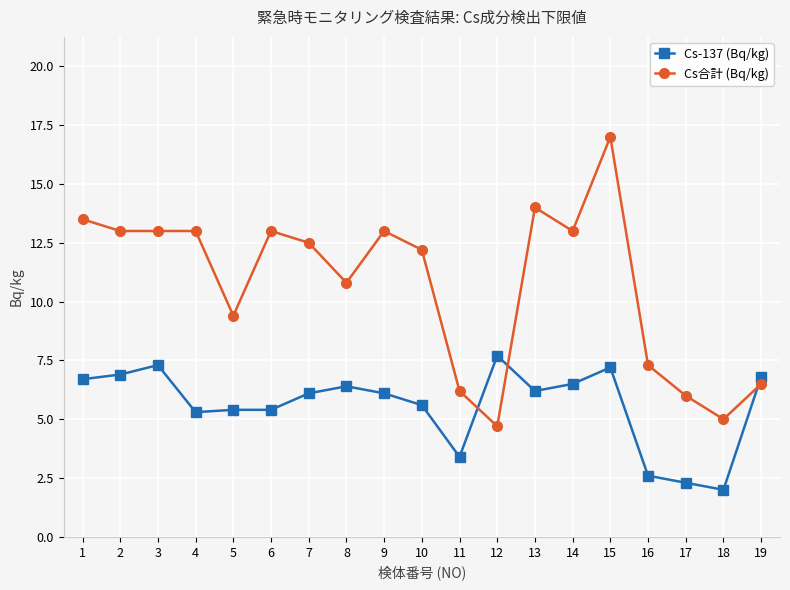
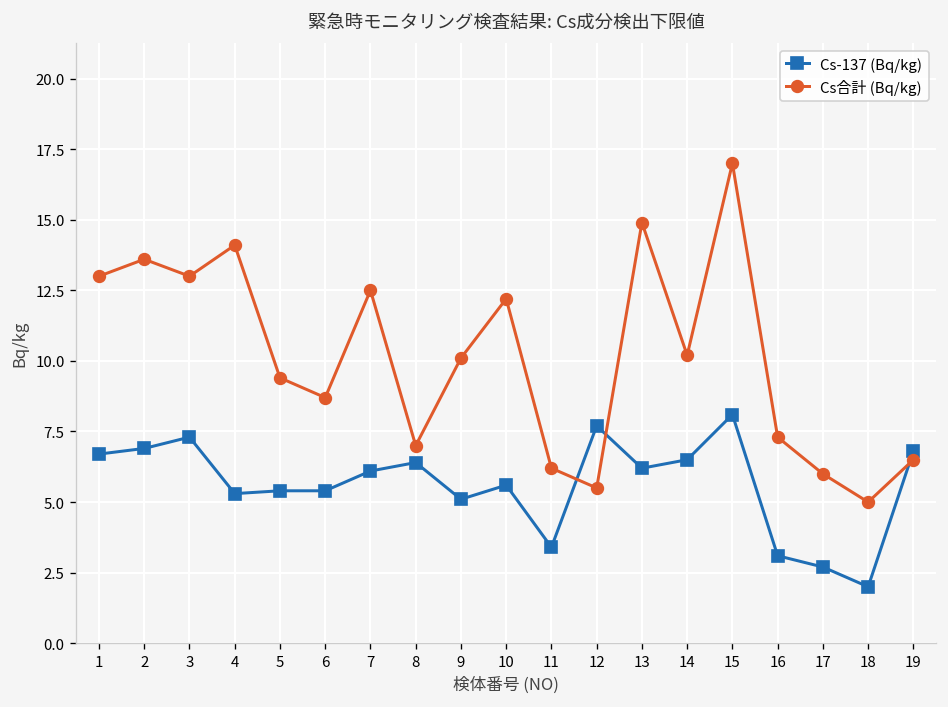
Cs合計 (Bq/kg), 1: 13.5 -> 13.0
Cs合計 (Bq/kg), 2: 13.0 -> 13.6
Cs合計 (Bq/kg), 4: 13.0 -> 14.1
Cs合計 (Bq/kg), 6: 13.0 -> 8.7
Cs合計 (Bq/kg), 8: 10.8 -> 7.0
Cs-137 (Bq/kg), 9: 6.1 -> 5.1
Cs合計 (Bq/kg), 9: 13.0 -> 10.1
Cs合計 (Bq/kg), 12: 4.7 -> 5.5
Cs合計 (Bq/kg), 13: 14.0 -> 14.9
Cs合計 (Bq/kg), 14: 13.0 -> 10.2
Cs-137 (Bq/kg), 15: 7.2 -> 8.1
Cs-137 (Bq/kg), 16: 2.6 -> 3.1
Cs-137 (Bq/kg), 17: 2.3 -> 2.7
